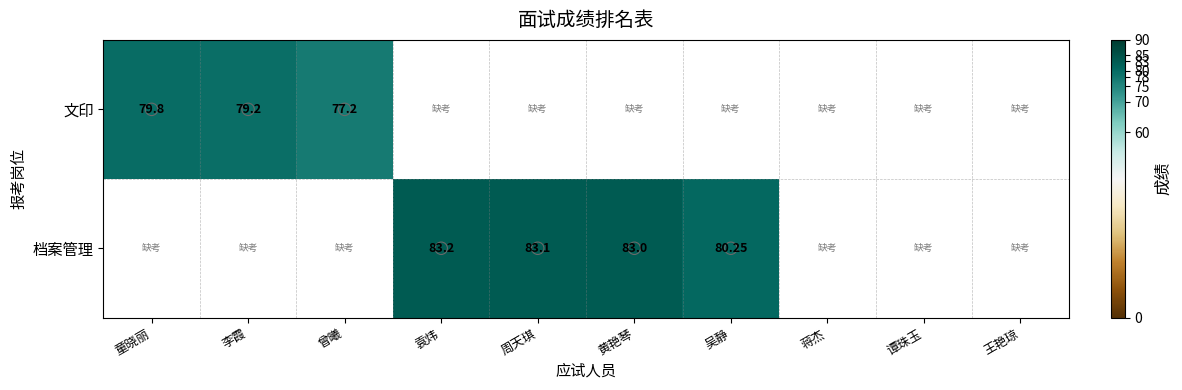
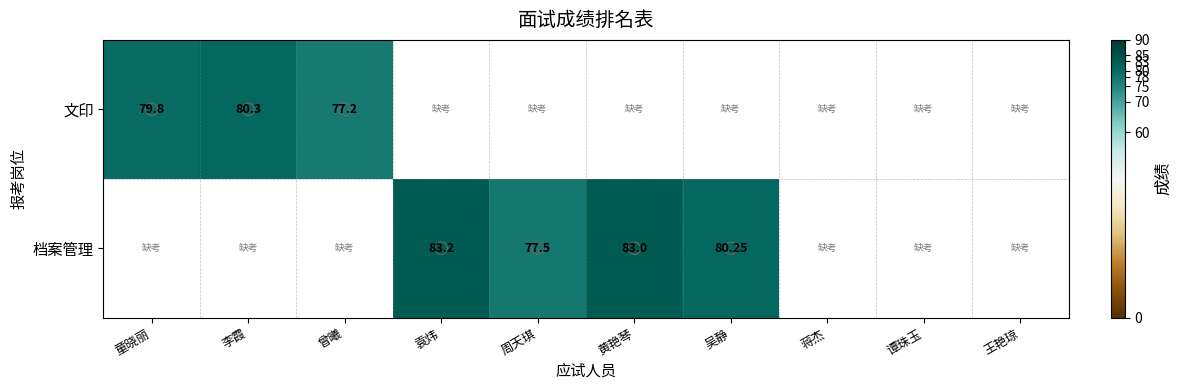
文印, 李霞: 79.2 -> 80.3
档案管理, 周天琪: 83.1 -> 77.5
